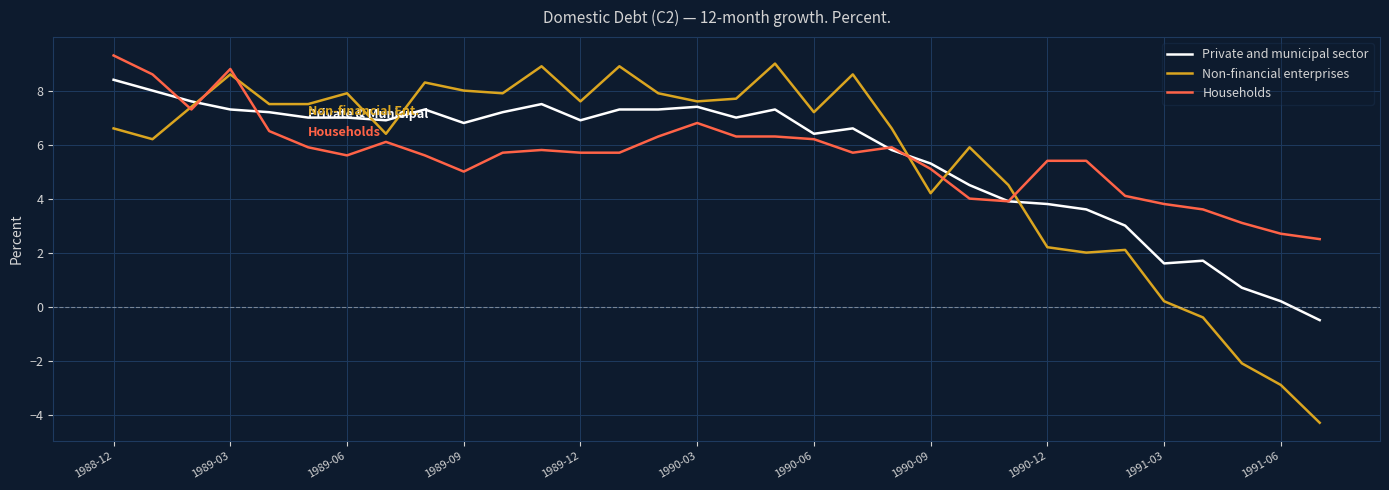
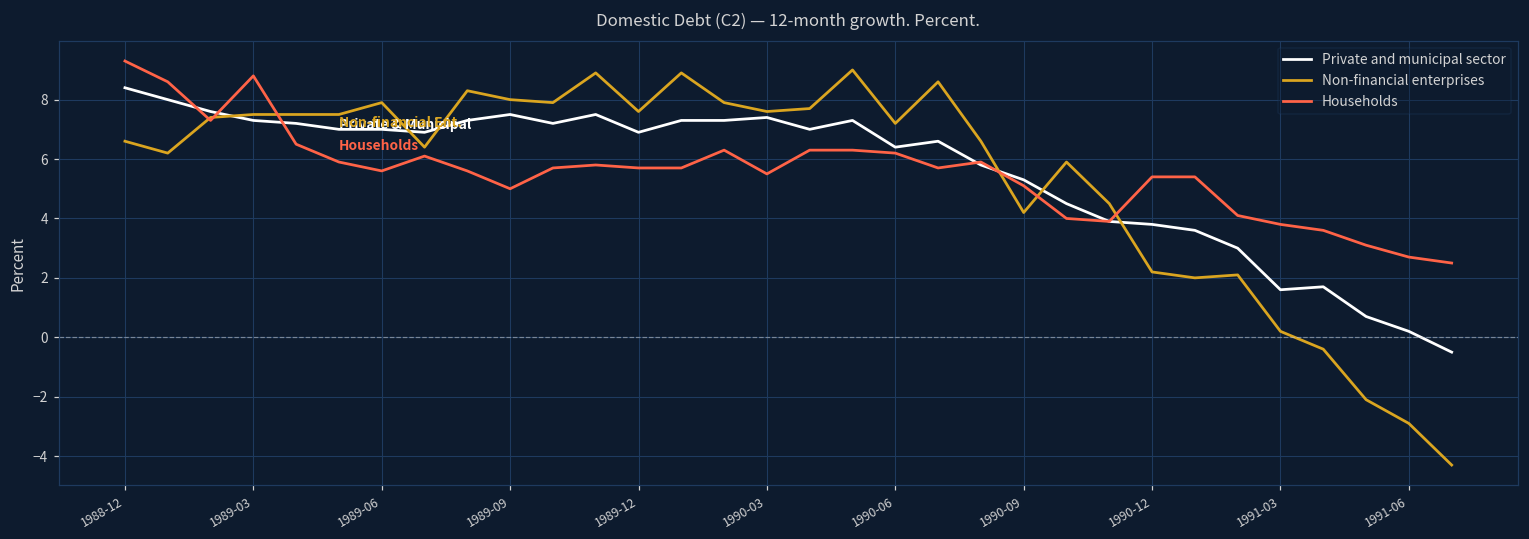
Non-financial enterprises, 1989-03: 8.6 -> 7.5
Private and municipal sector, 1989-09: 6.8 -> 7.5
Households, 1990-03: 6.8 -> 5.5
